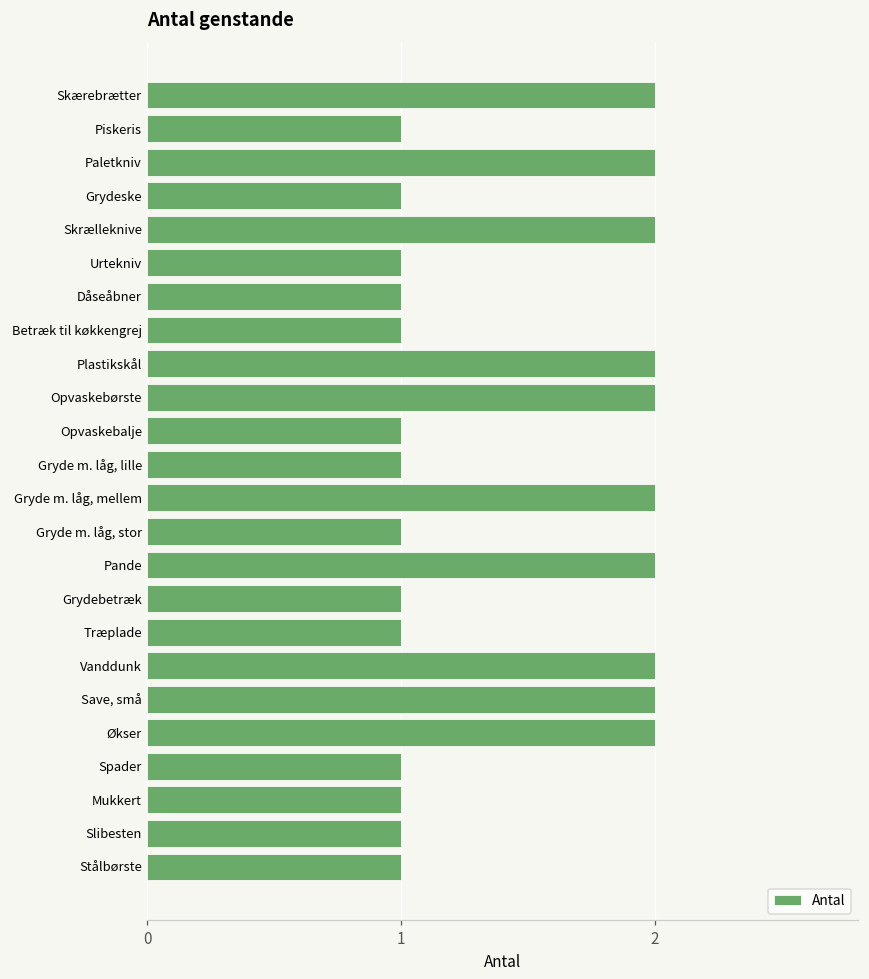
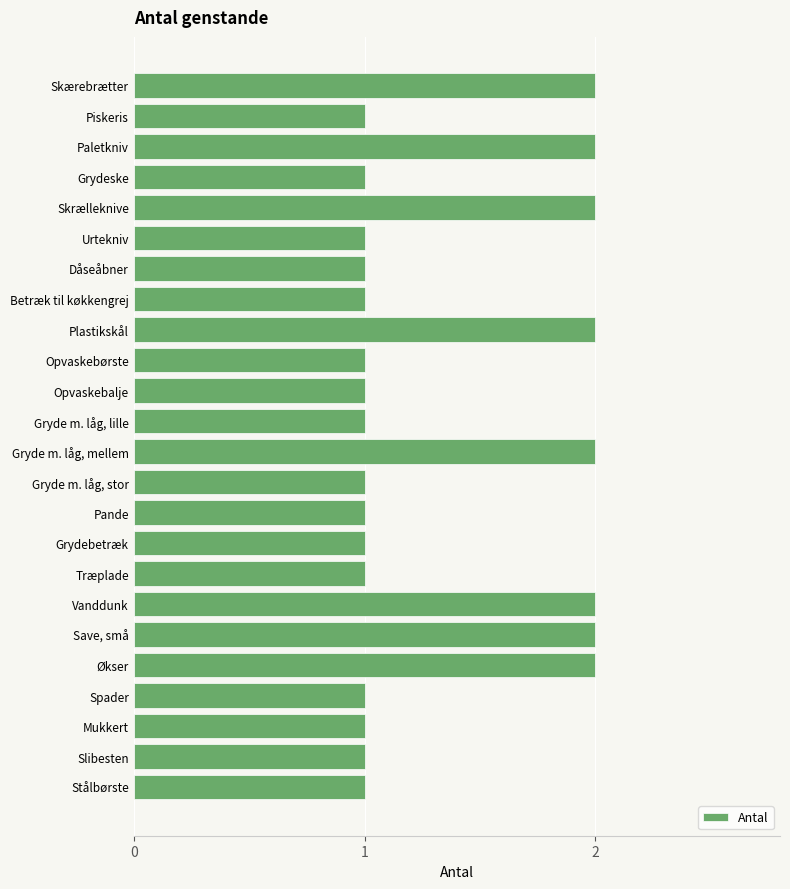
Opvaskebørste: 2 -> 1
Pande: 2 -> 1
